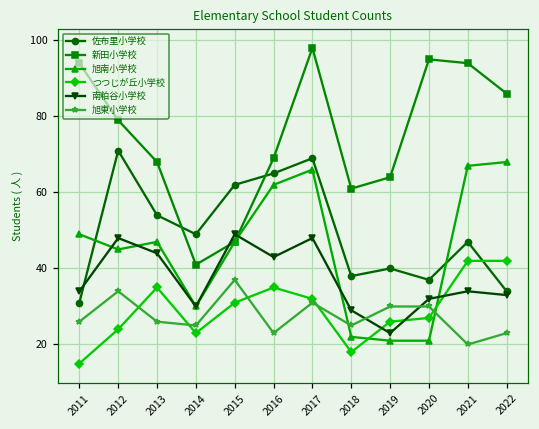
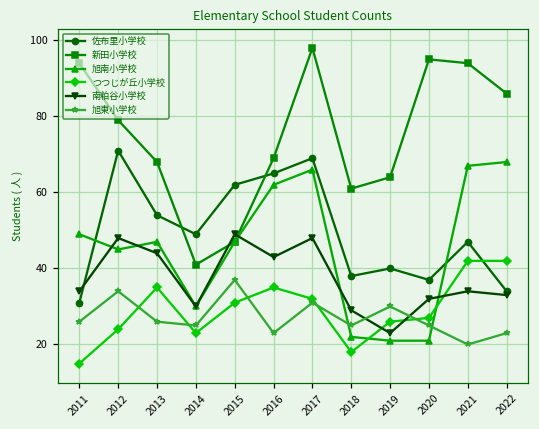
旭東小学校, 2020: 30 -> 25
